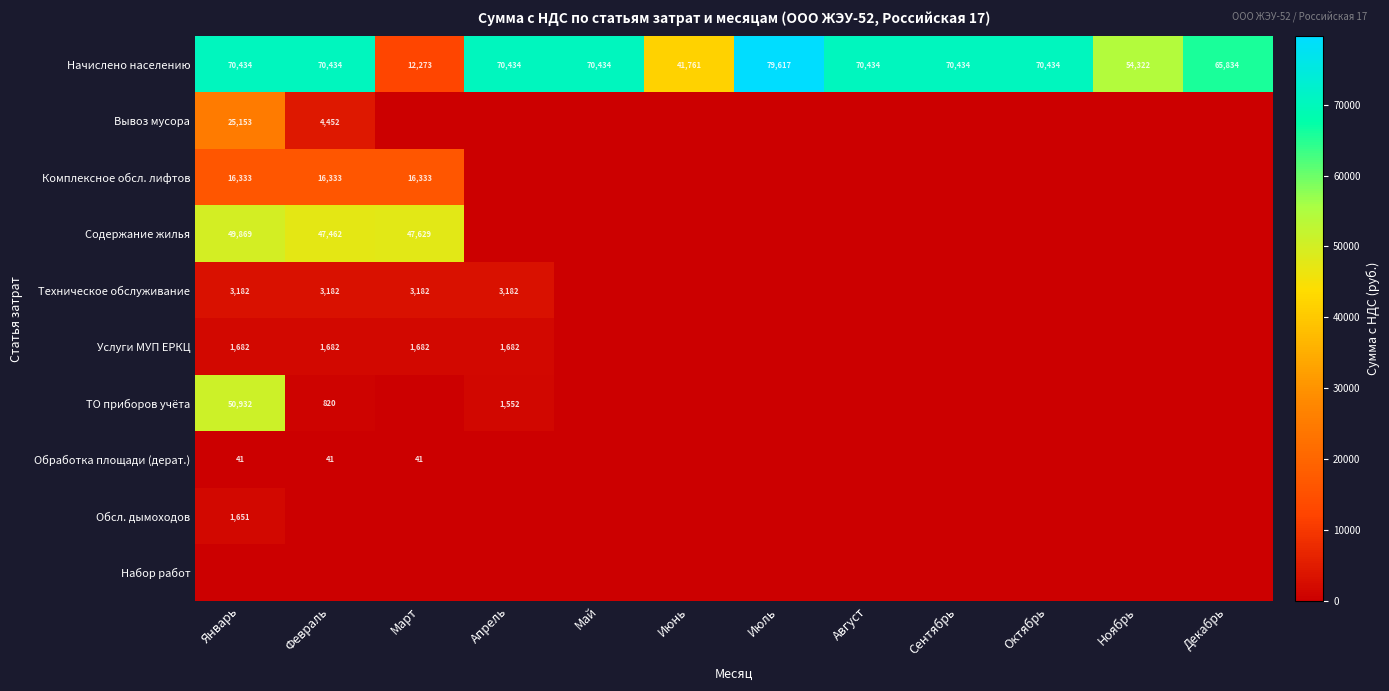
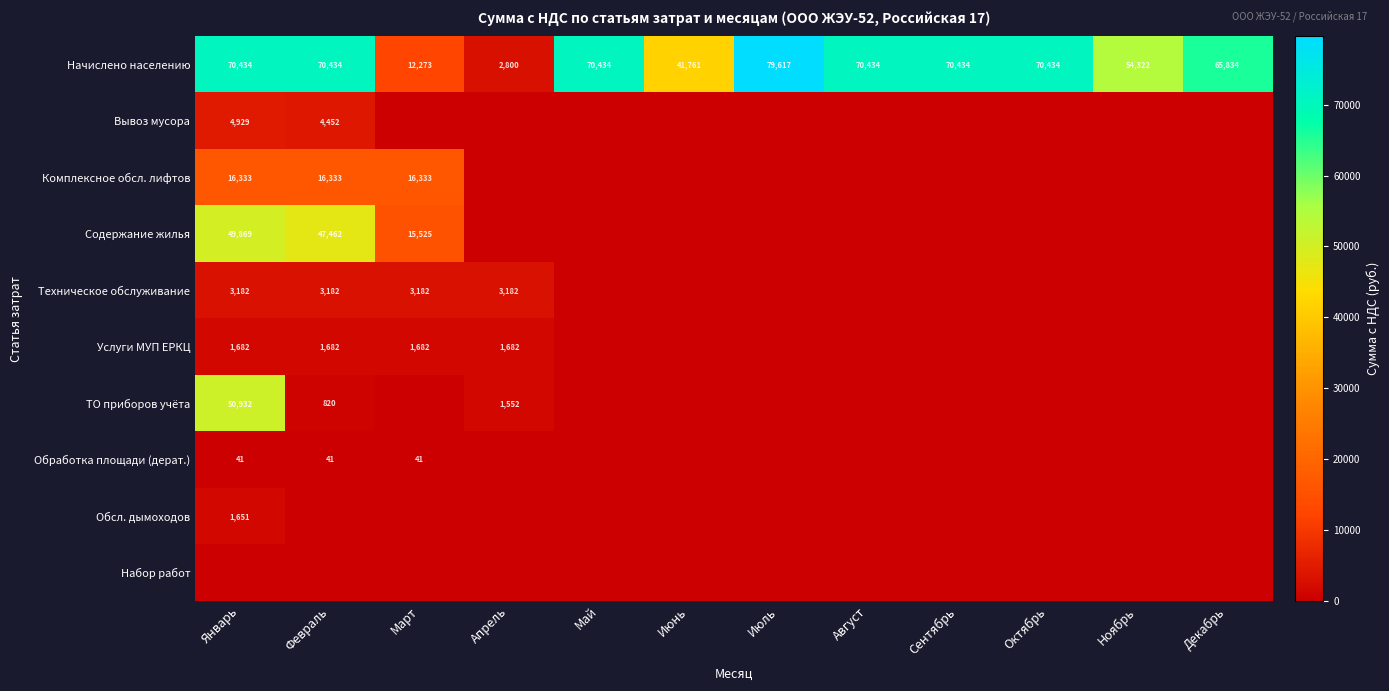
Начислено населению, Апрель: 70,434 -> 2,800
Вывоз мусора, Январь: 25,153 -> 4,929
Содержание жилья, Март: 47,629 -> 15,525
